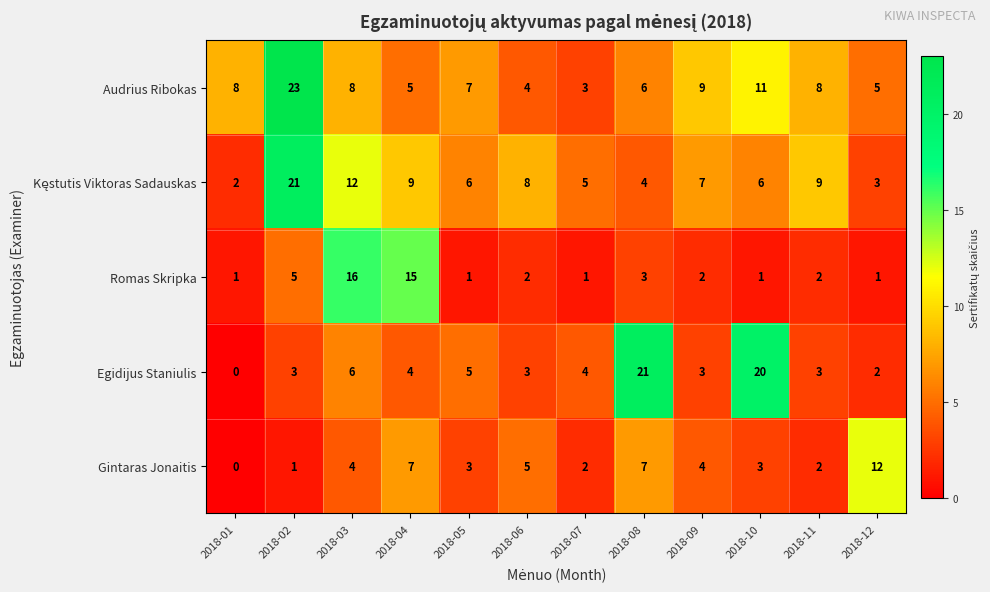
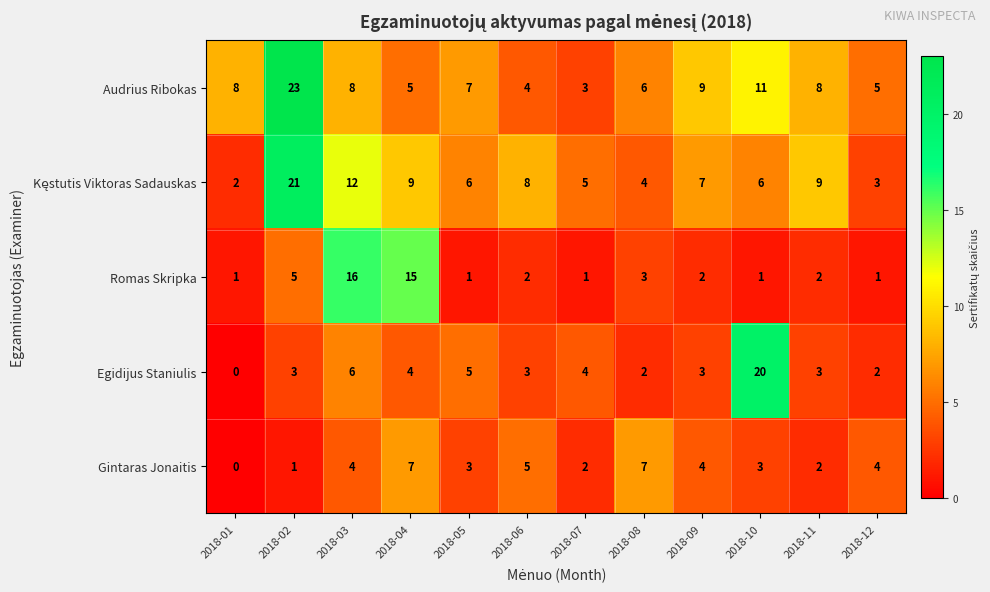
Egidijus Staniulis, 2018-08: 21 -> 2
Gintaras Jonaitis, 2018-12: 12 -> 4
